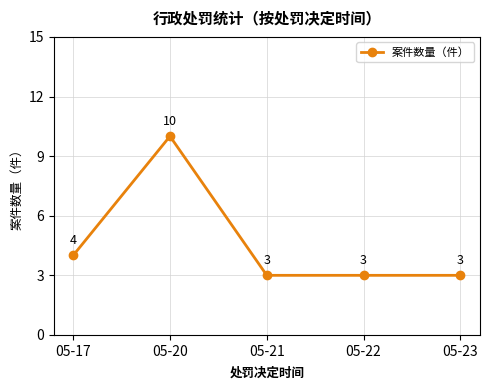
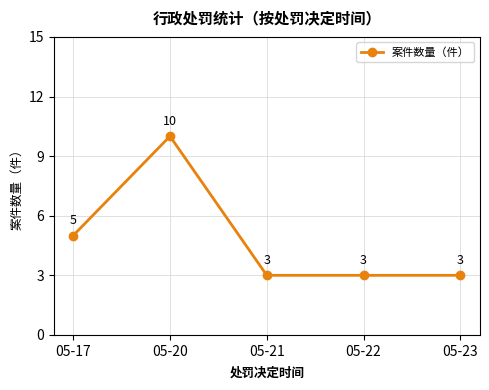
05-17: 4 -> 5
